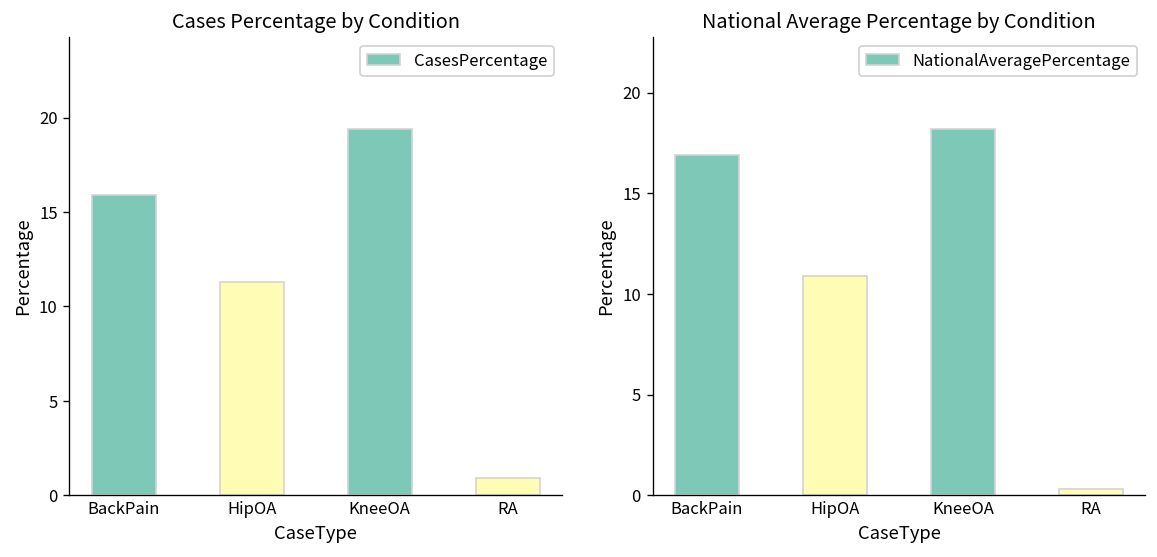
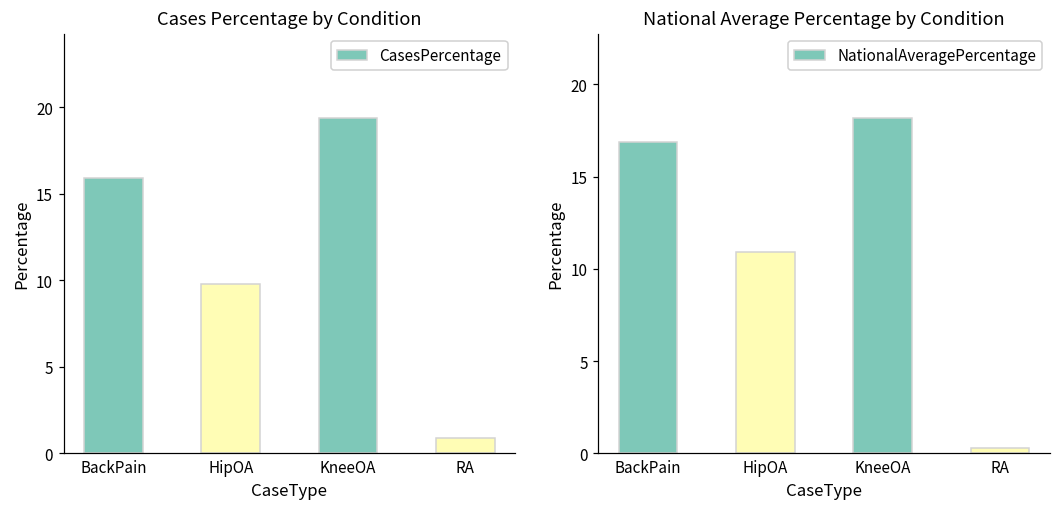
Cases Percentage by Condition, HipOA: 11.3 -> 9.8
